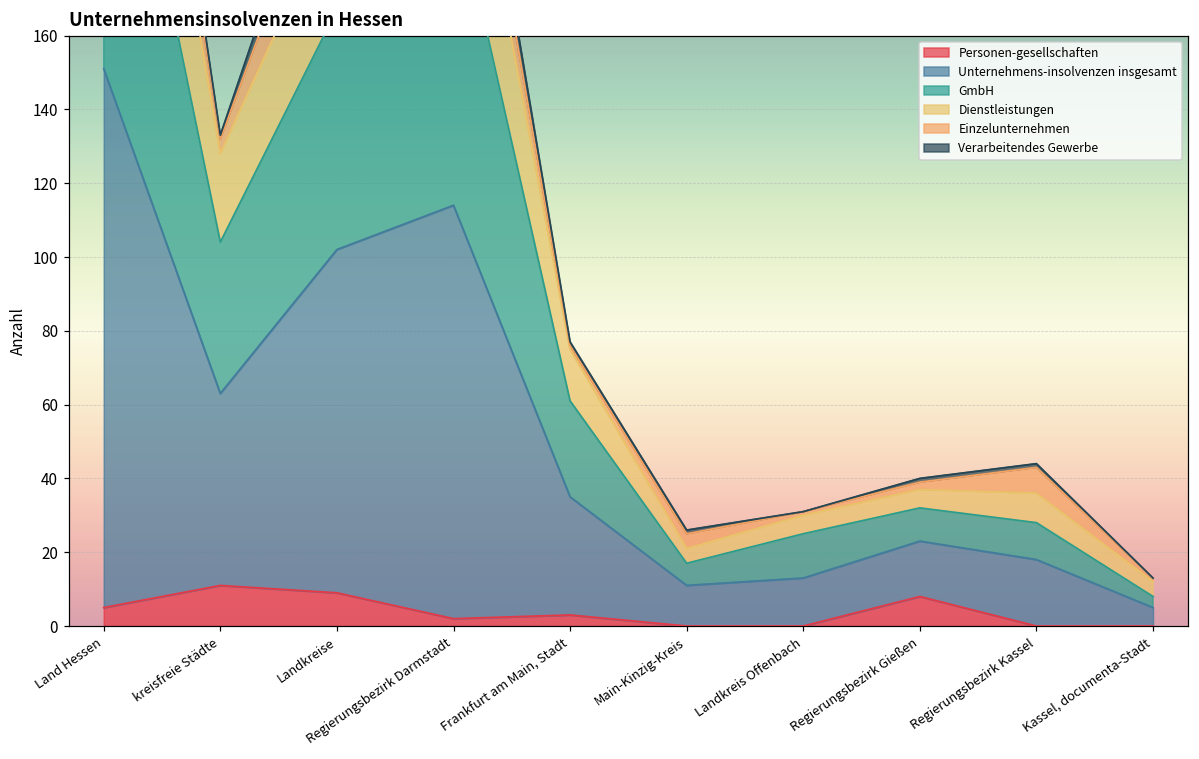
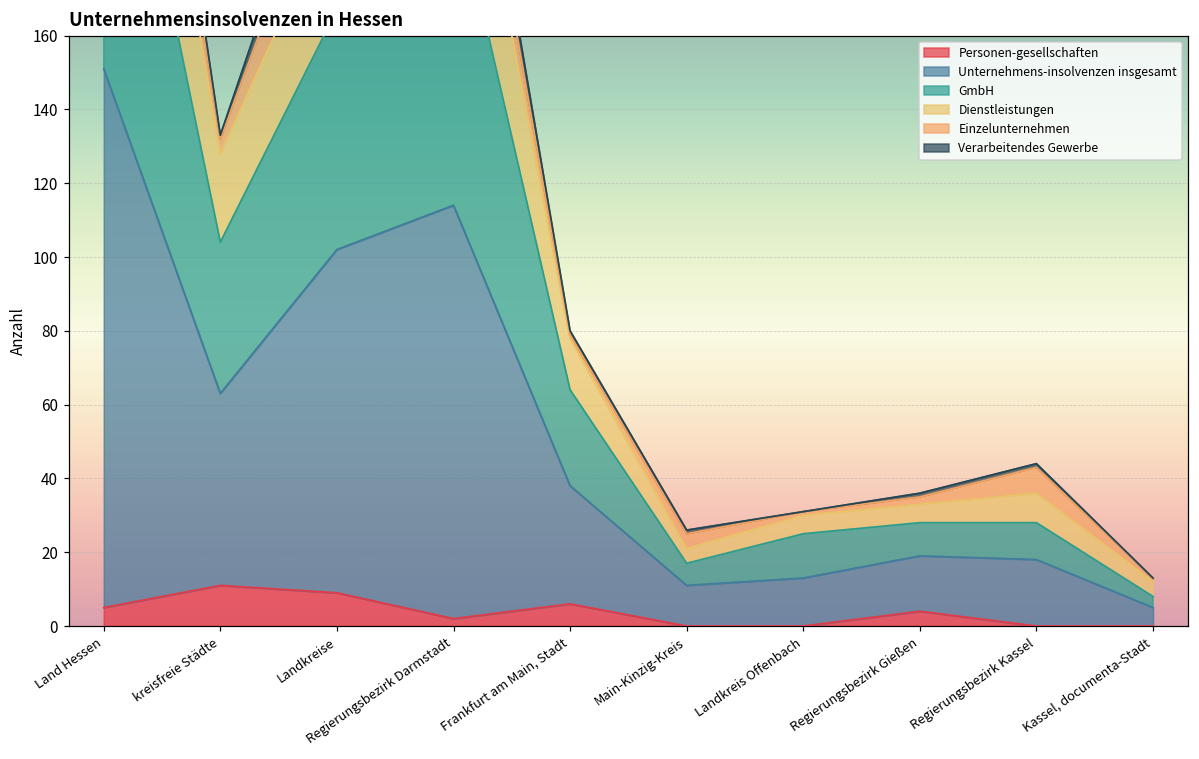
Personen-gesellschaften, Frankfurt am Main, Stadt: 3 -> 6
Personen-gesellschaften, Regierungsbezirk Gießen: 8 -> 4
